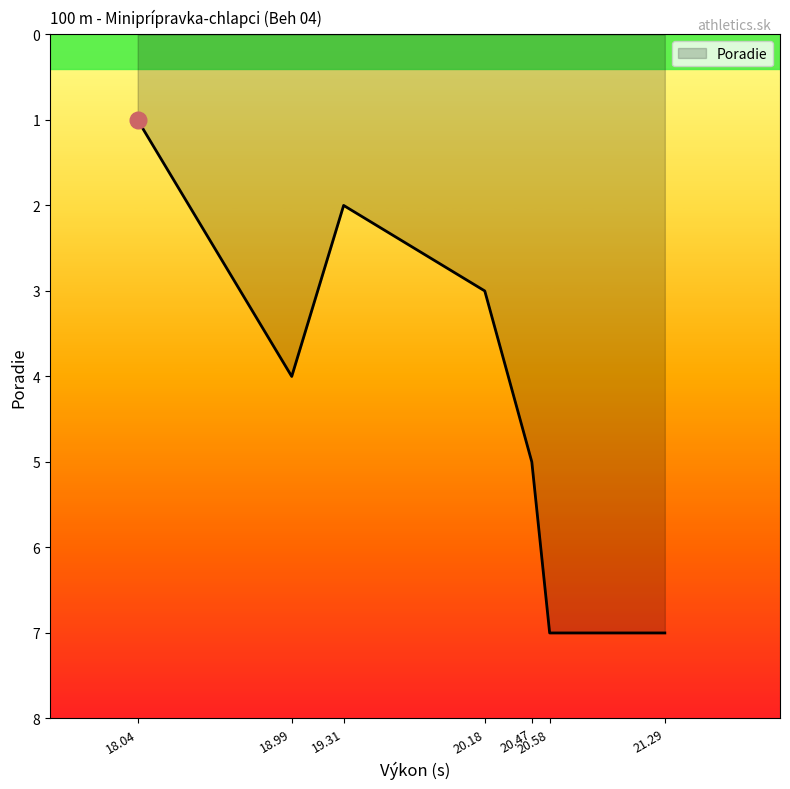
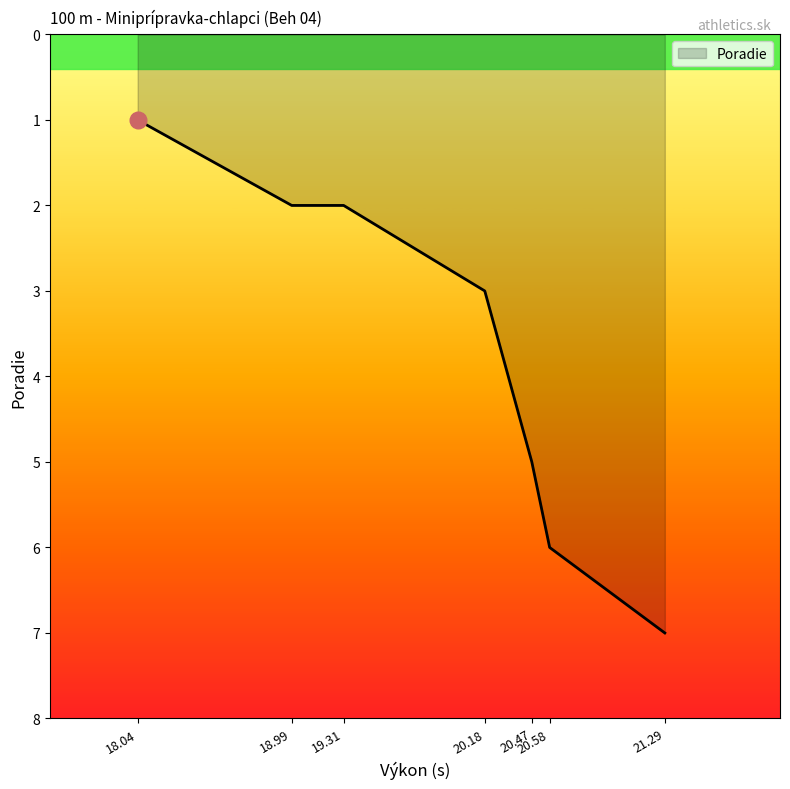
Poradie, 18.99: 4 -> 2
Poradie, 20.58: 7 -> 6
